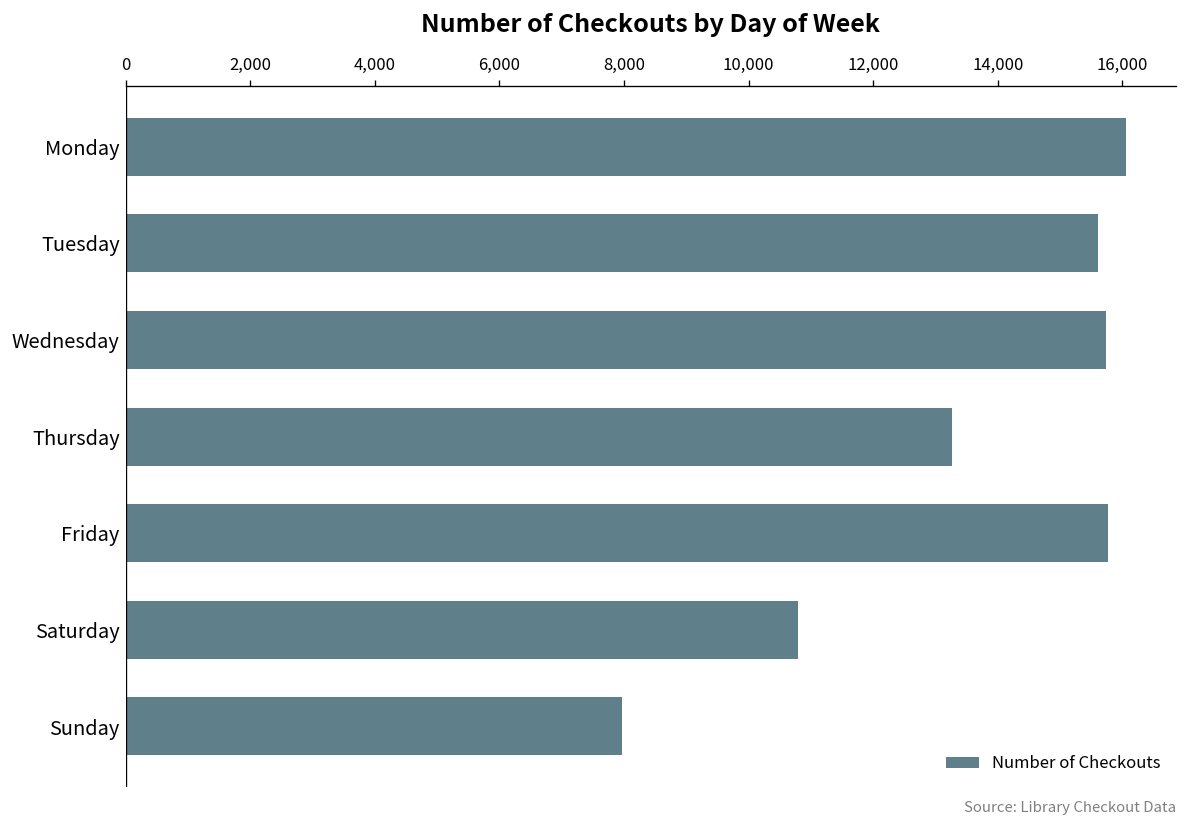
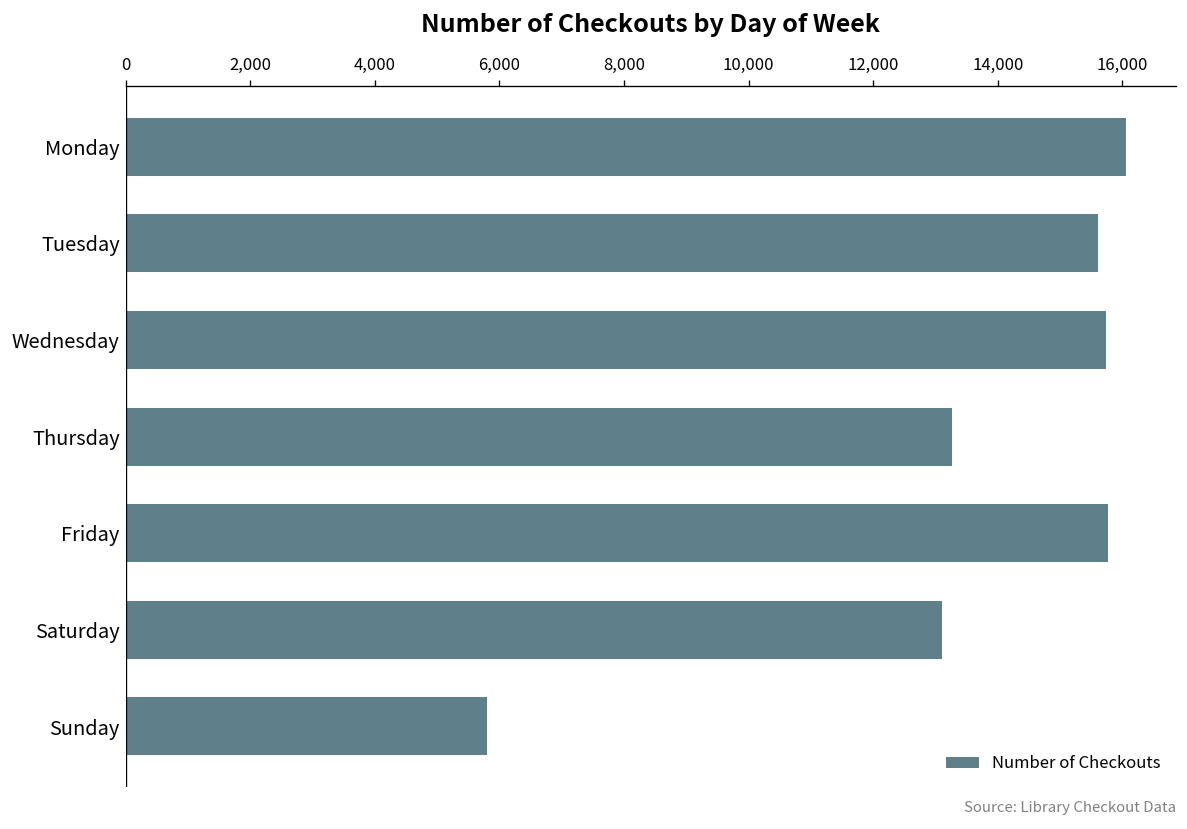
Saturday: 10,800 -> 13,100
Sunday: 8,000 -> 5,800
